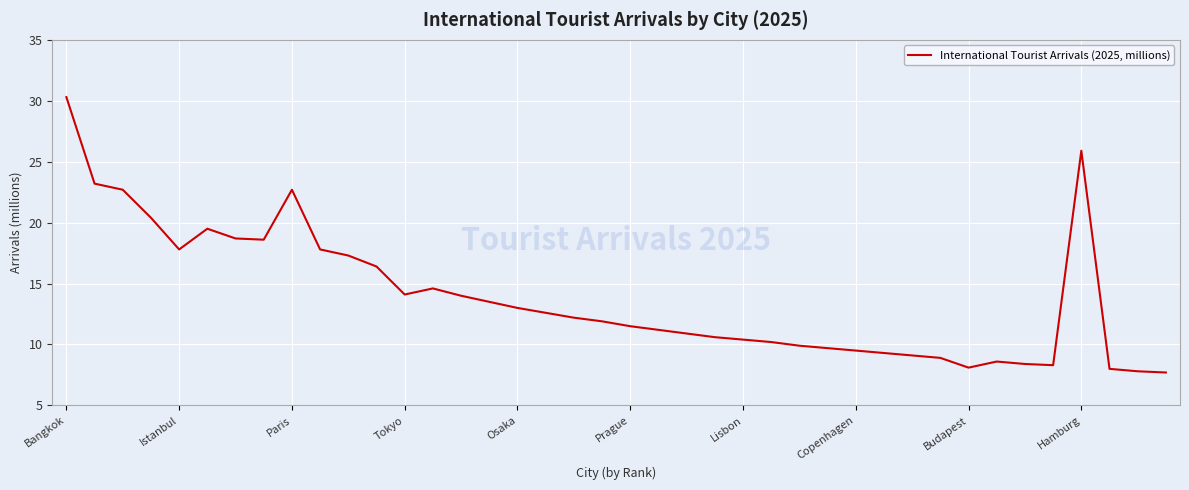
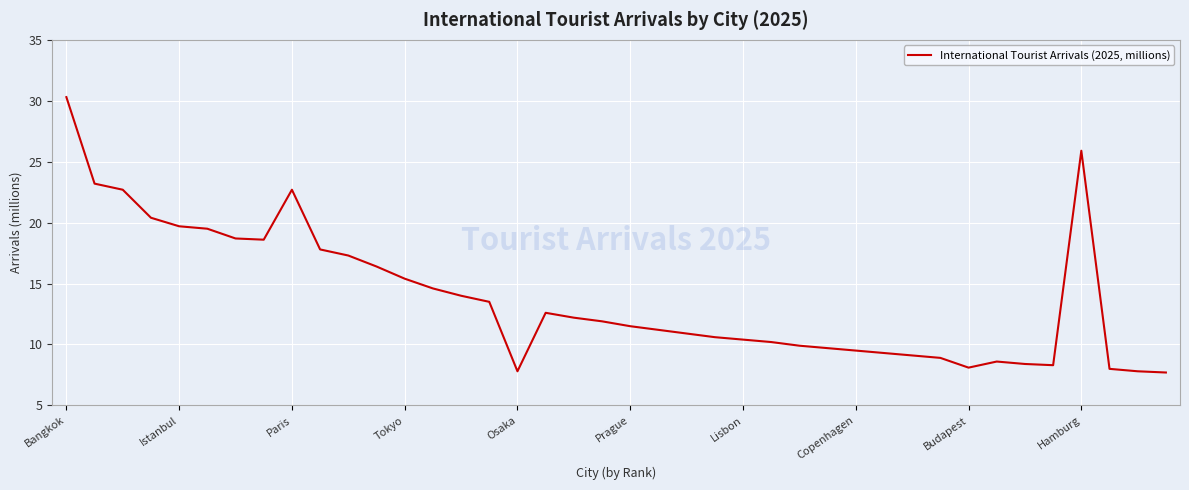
Istanbul: 17.8 -> 19.7
Tokyo: 14.1 -> 15.4
Osaka: 13.0 -> 7.8
